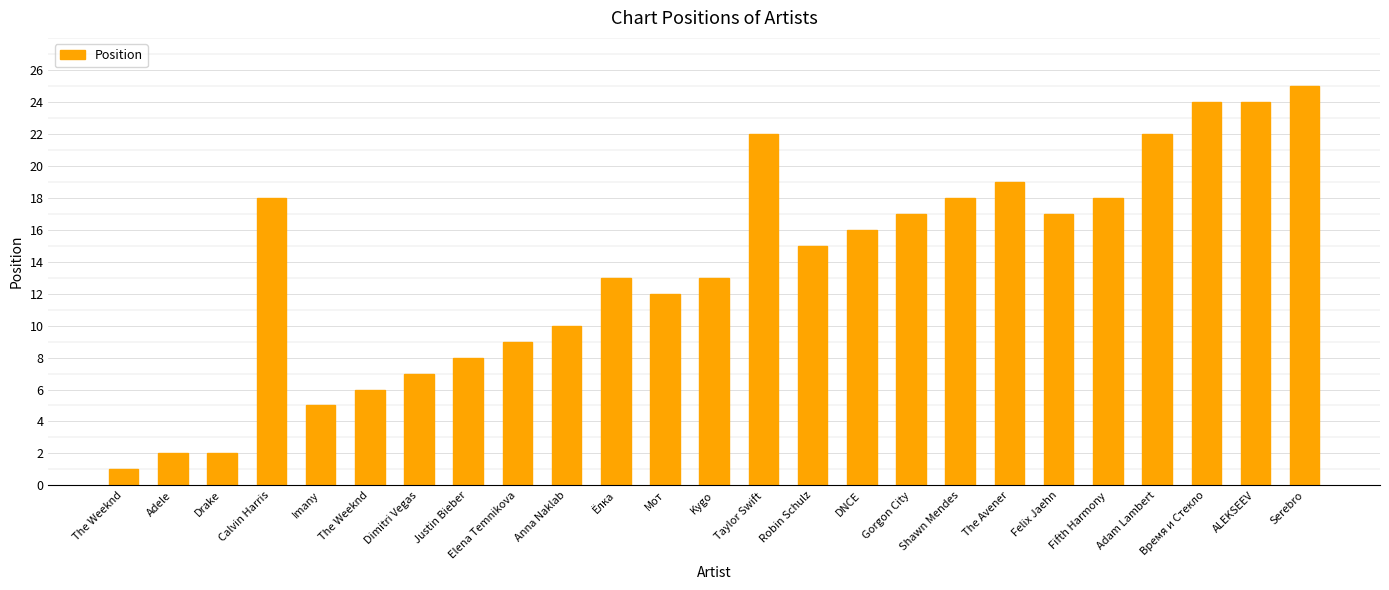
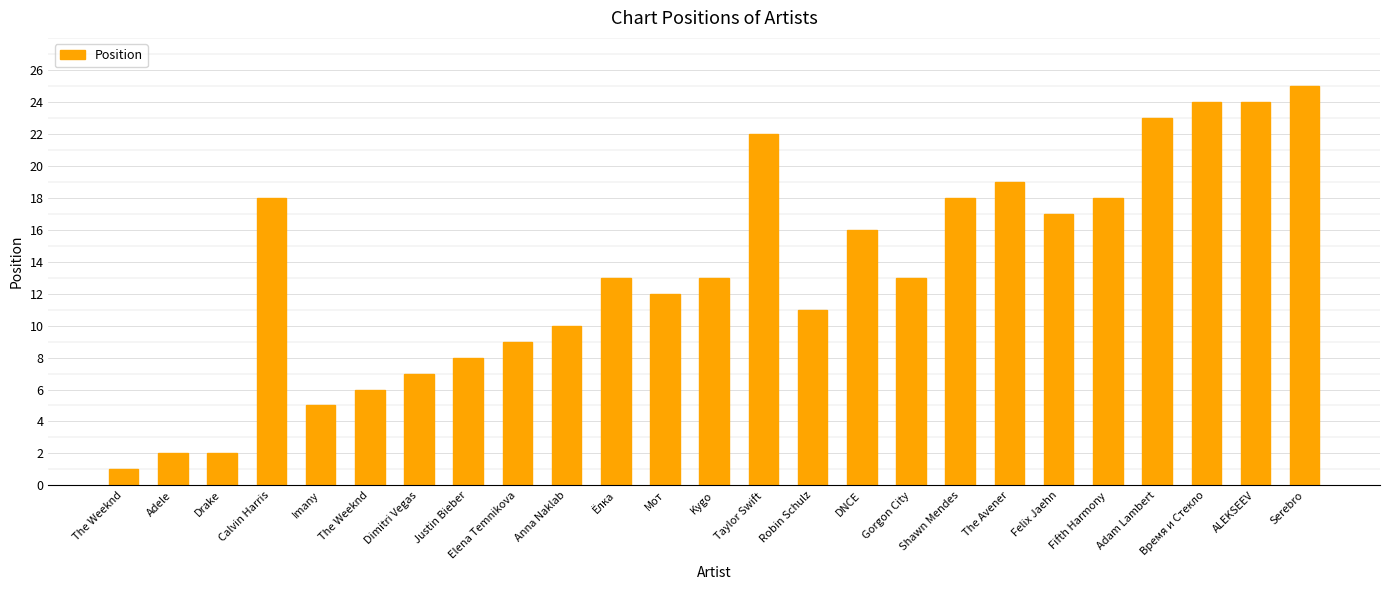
Robin Schulz: 15 -> 11
Gorgon City: 17 -> 13
Adam Lambert: 22 -> 23
